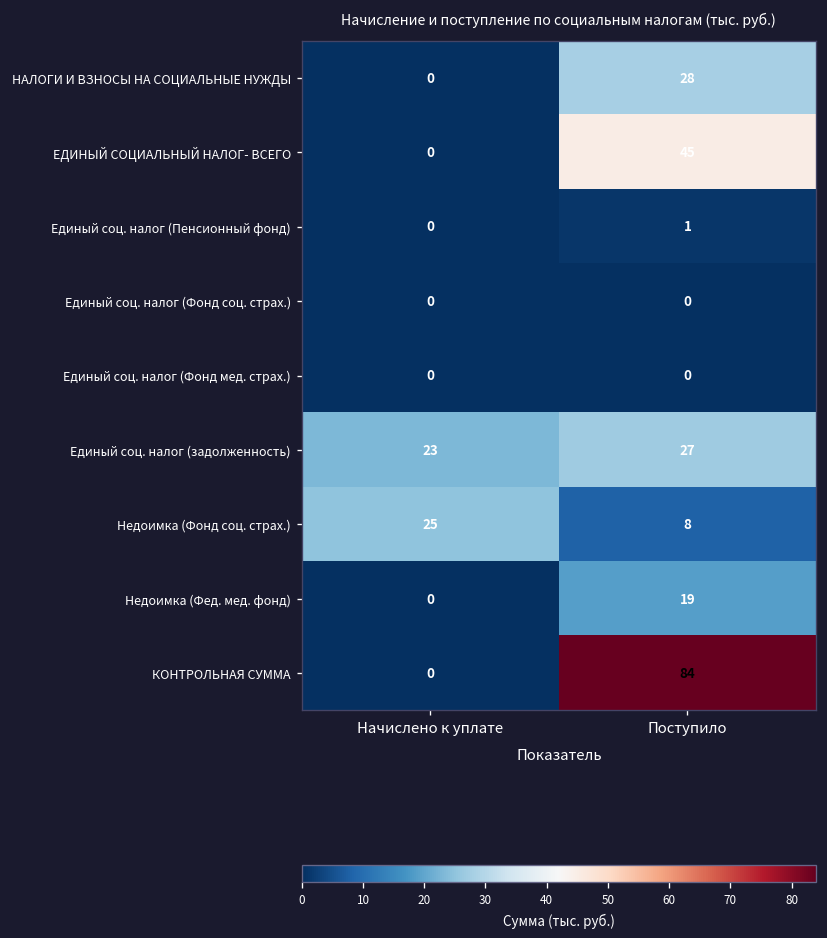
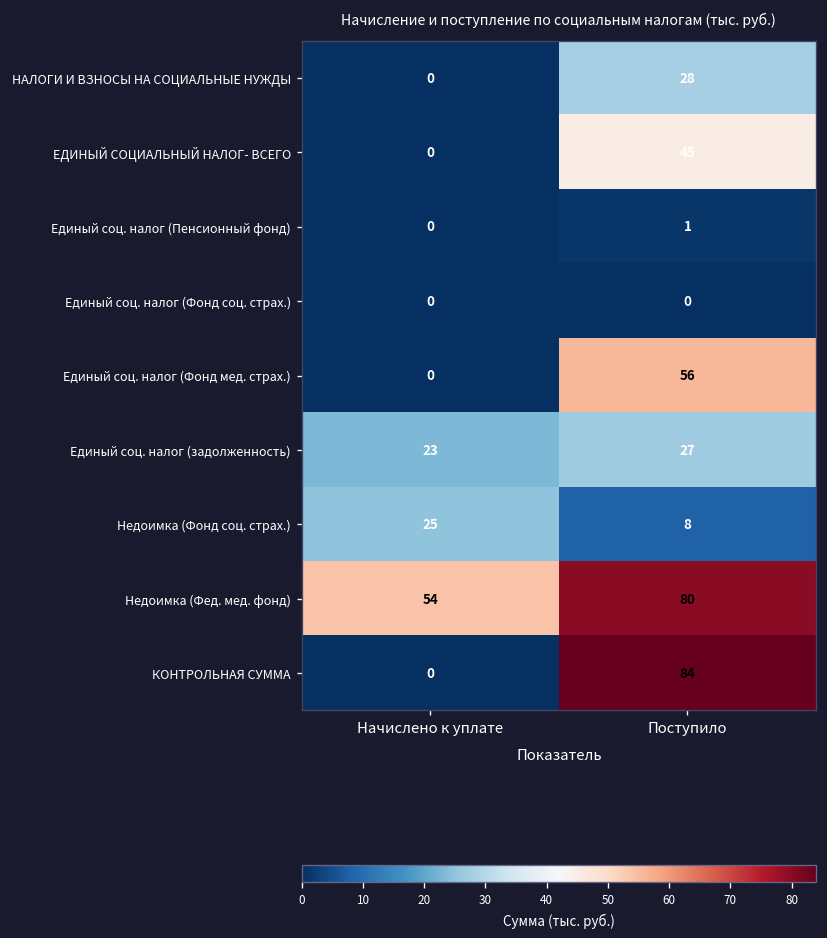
Единый соц. налог (Фонд мед. страх.), Поступило: 0 -> 56
Недоимка (Фед. мед. фонд), Начислено к уплате: 0 -> 54
Недоимка (Фед. мед. фонд), Поступило: 19 -> 80
